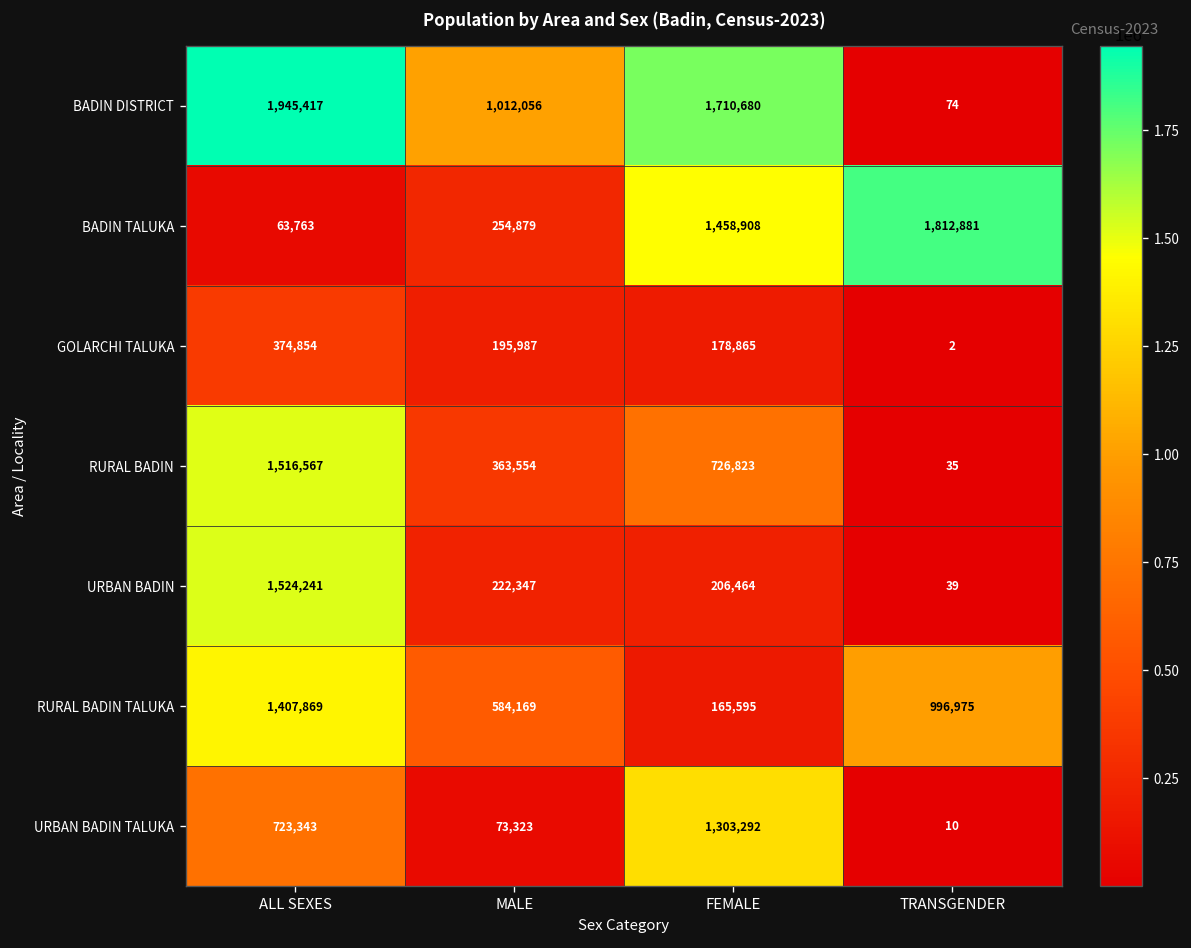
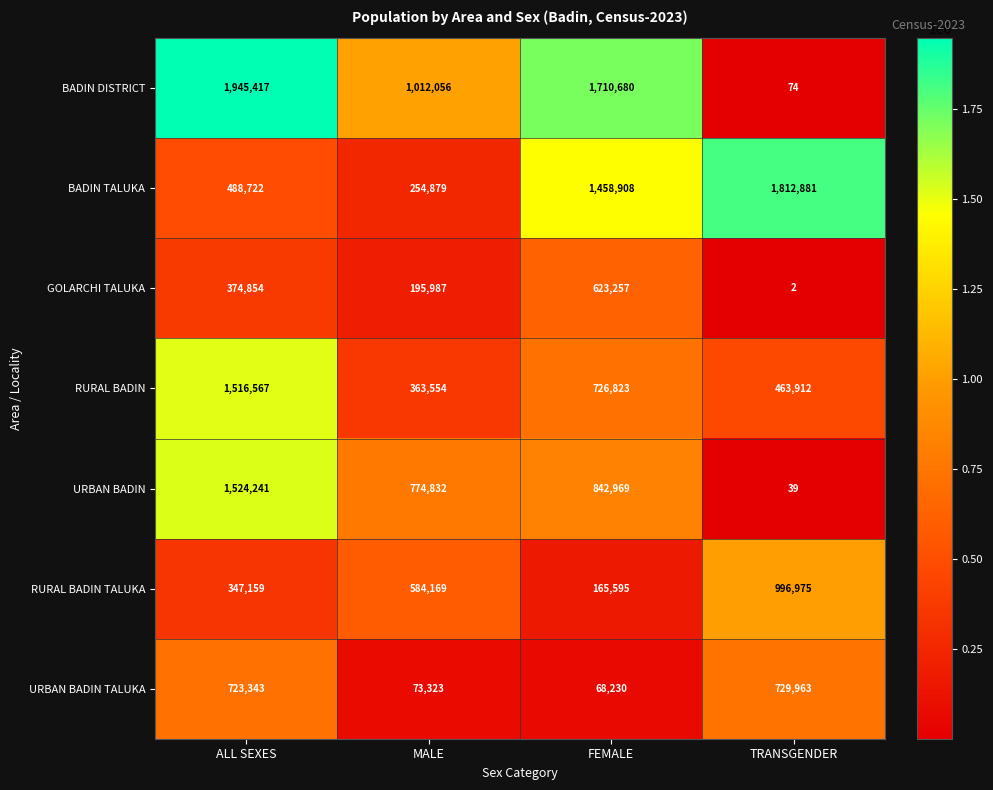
BADIN TALUKA, ALL SEXES: 63,763 -> 488,722
GOLARCHI TALUKA, FEMALE: 178,865 -> 623,257
RURAL BADIN, TRANSGENDER: 35 -> 463,912
URBAN BADIN, MALE: 222,347 -> 774,832
URBAN BADIN, FEMALE: 206,464 -> 842,969
RURAL BADIN TALUKA, ALL SEXES: 1,407,869 -> 347,159
URBAN BADIN TALUKA, FEMALE: 1,303,292 -> 68,230
URBAN BADIN TALUKA, TRANSGENDER: 10 -> 729,963
